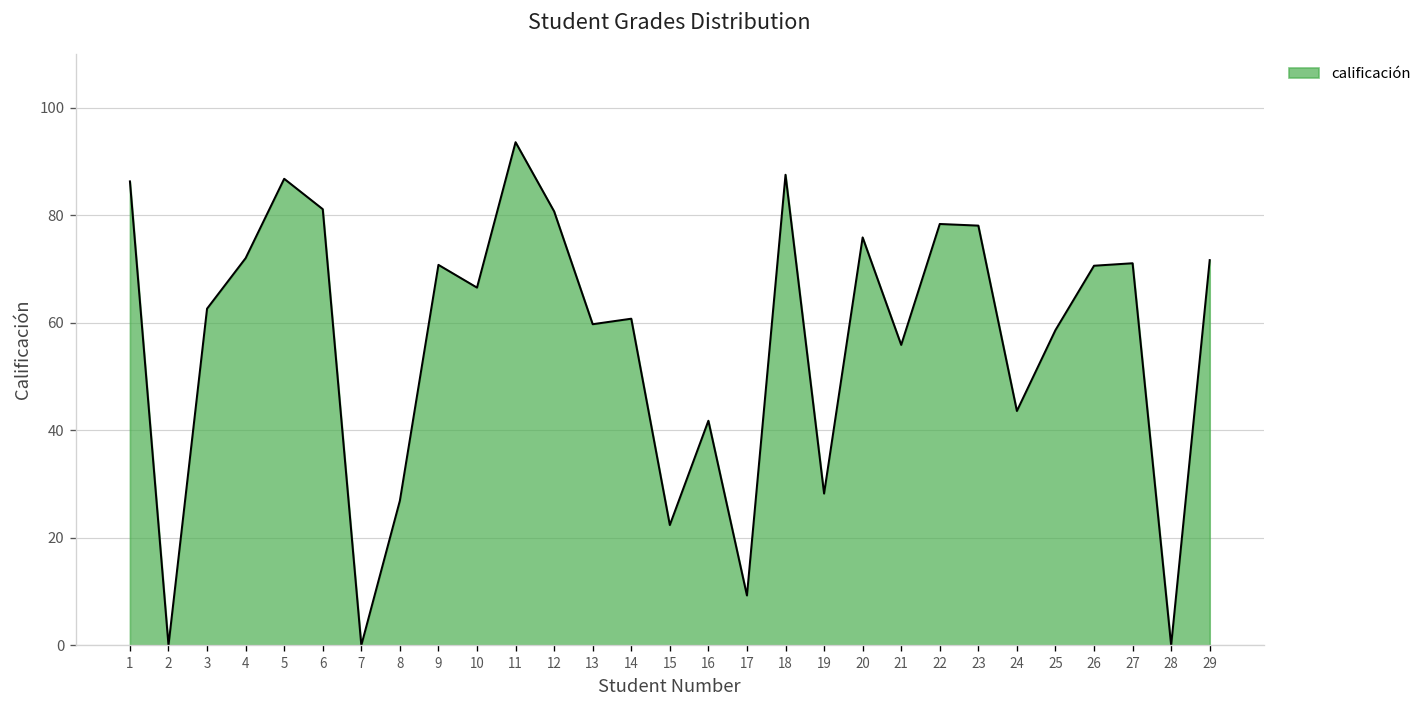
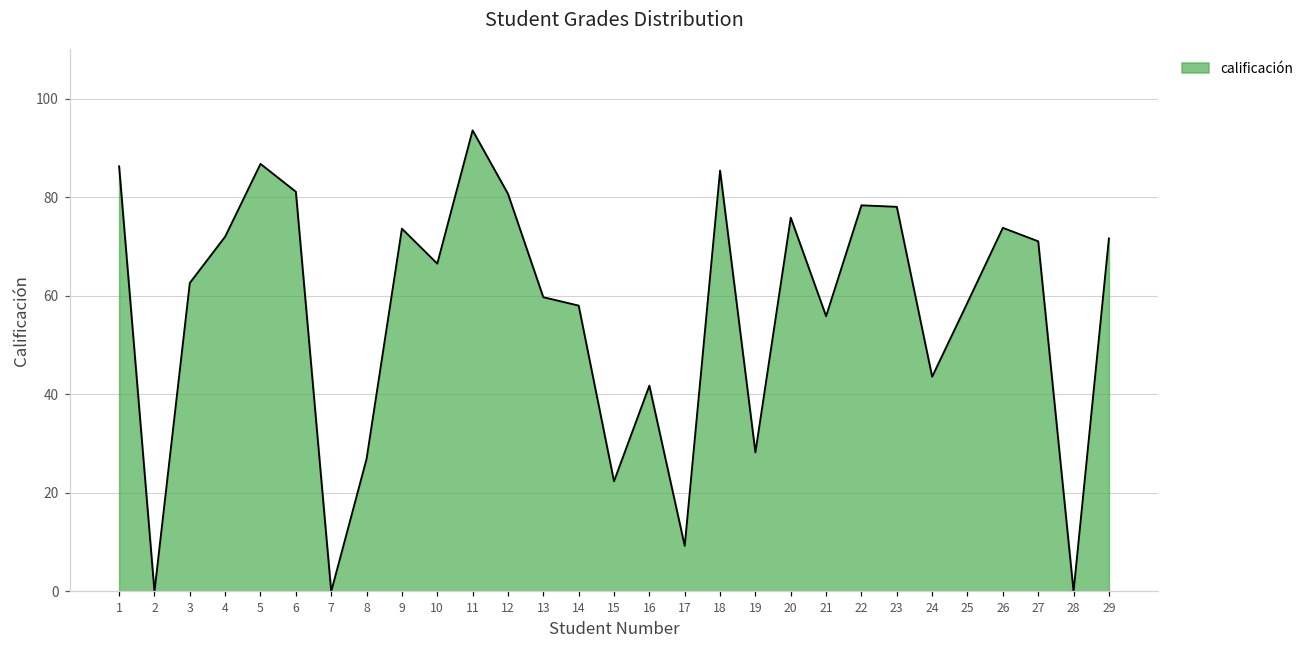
9: 71 -> 74
14: 61 -> 58
18: 88 -> 85
26: 71 -> 74
